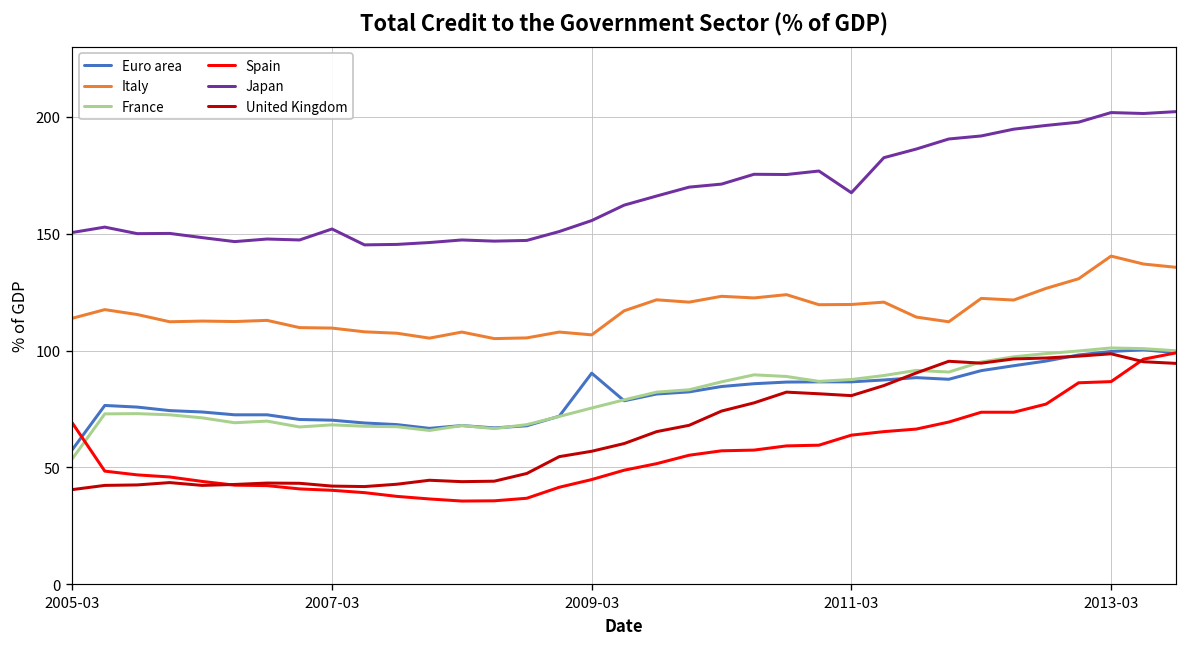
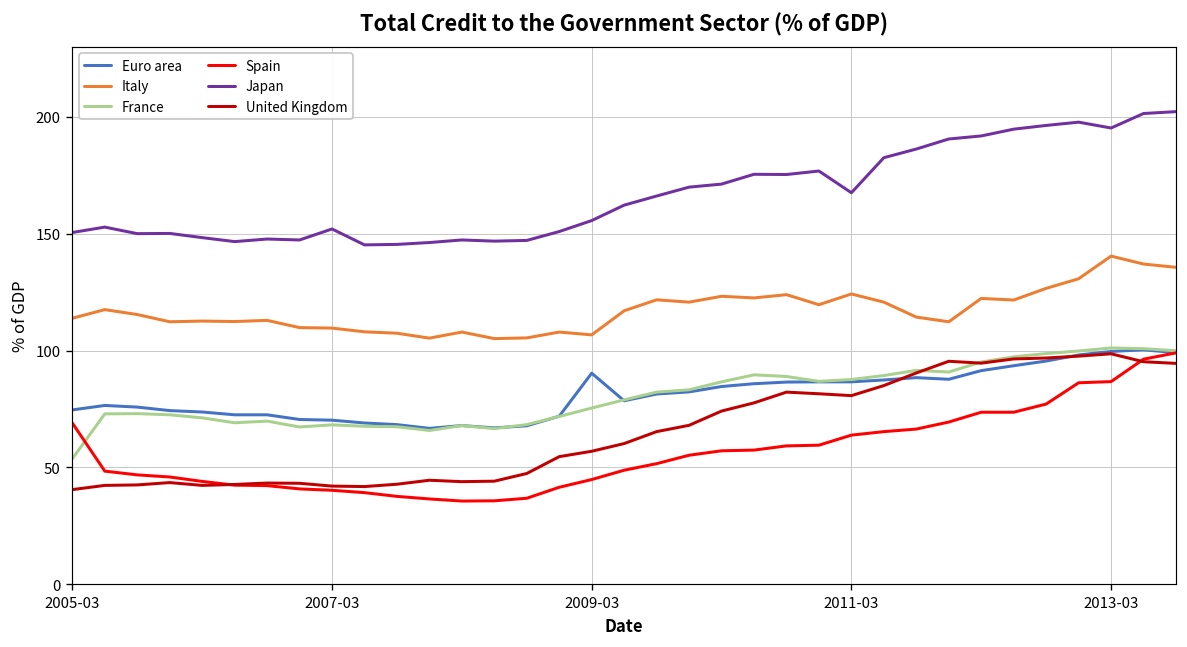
Euro area, 2005-03: 58 -> 75
Italy, 2011-03: 120 -> 124
Japan, 2013-03: 202 -> 195
